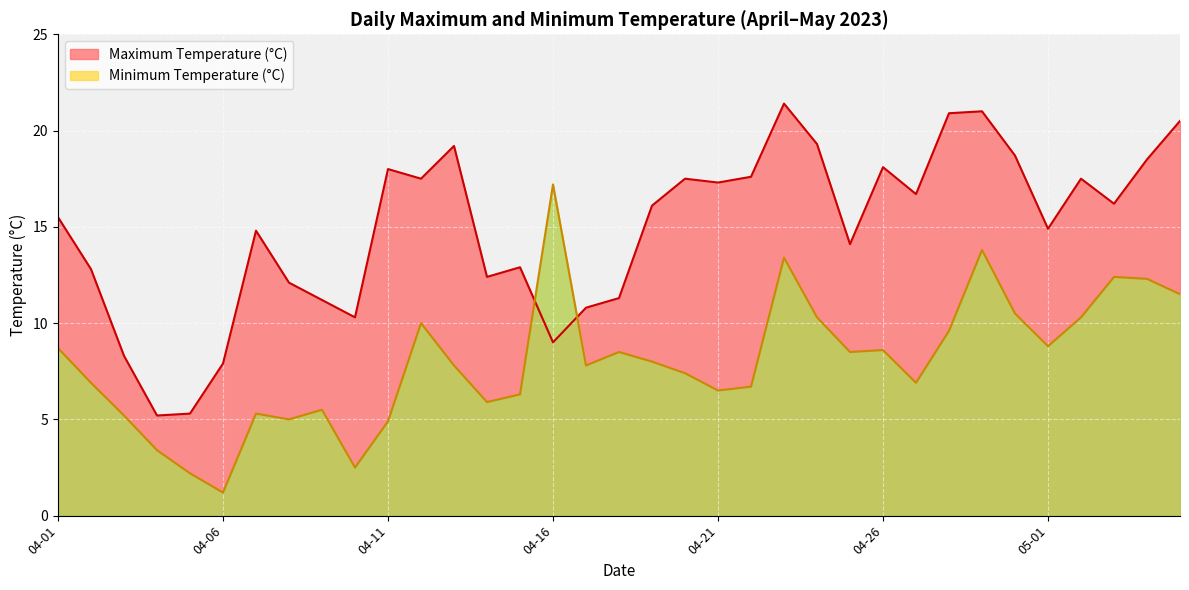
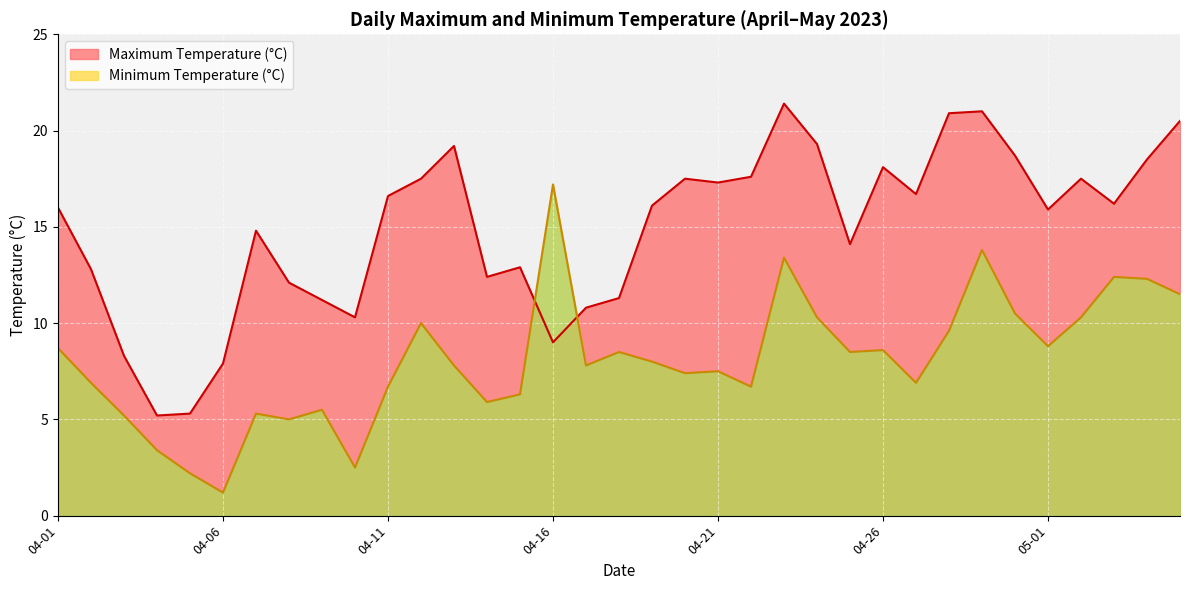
Maximum Temperature (°C), 04-01: 15.5 -> 16.0
Maximum Temperature (°C), 04-11: 18.0 -> 16.6
Minimum Temperature (°C), 04-11: 4.9 -> 6.7
Minimum Temperature (°C), 04-21: 6.5 -> 7.5
Maximum Temperature (°C), 05-01: 14.9 -> 15.9
